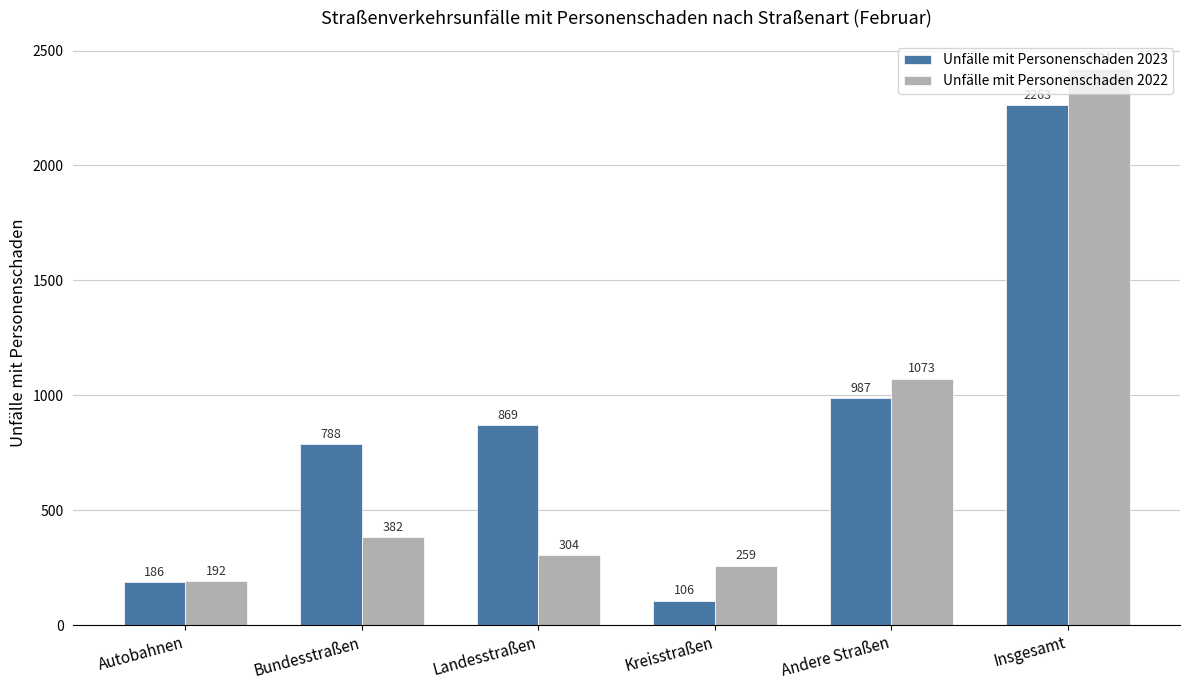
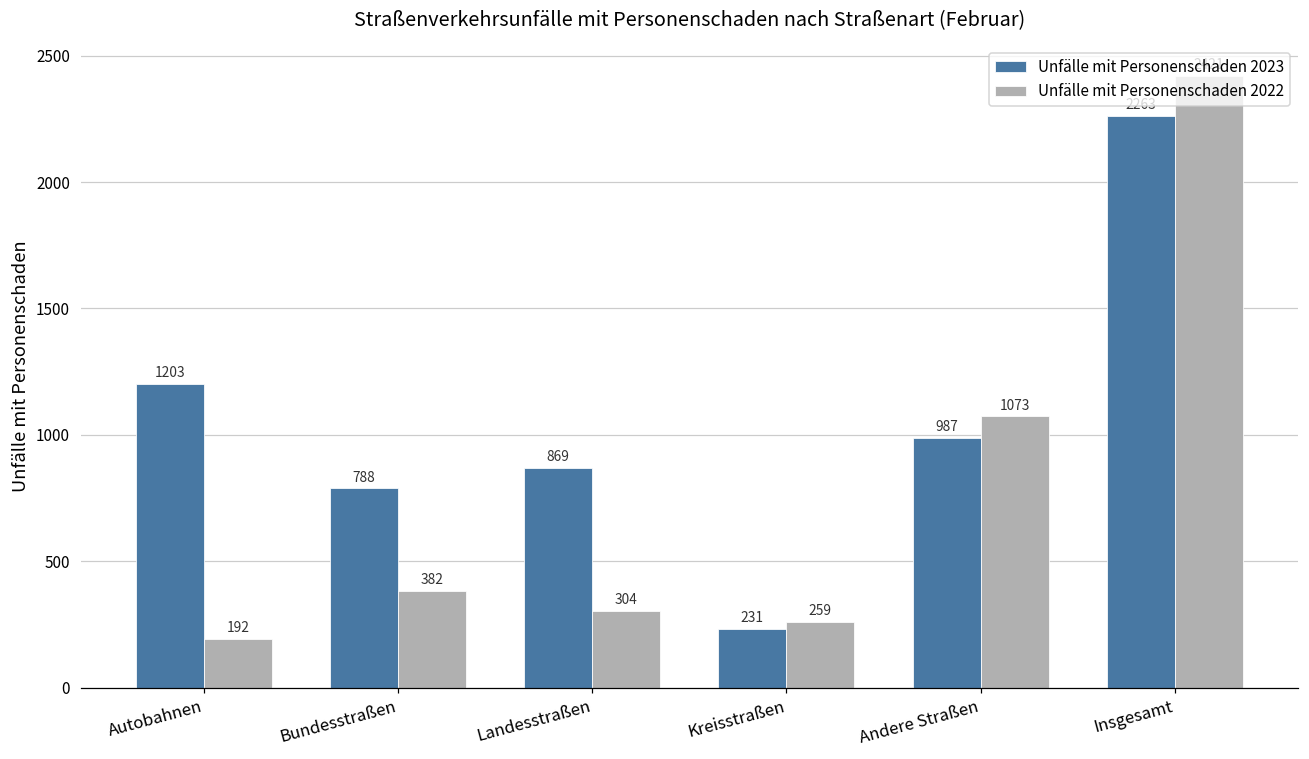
Unfälle mit Personenschaden 2023, Autobahnen: 186 -> 1203
Unfälle mit Personenschaden 2023, Kreisstraßen: 106 -> 231
